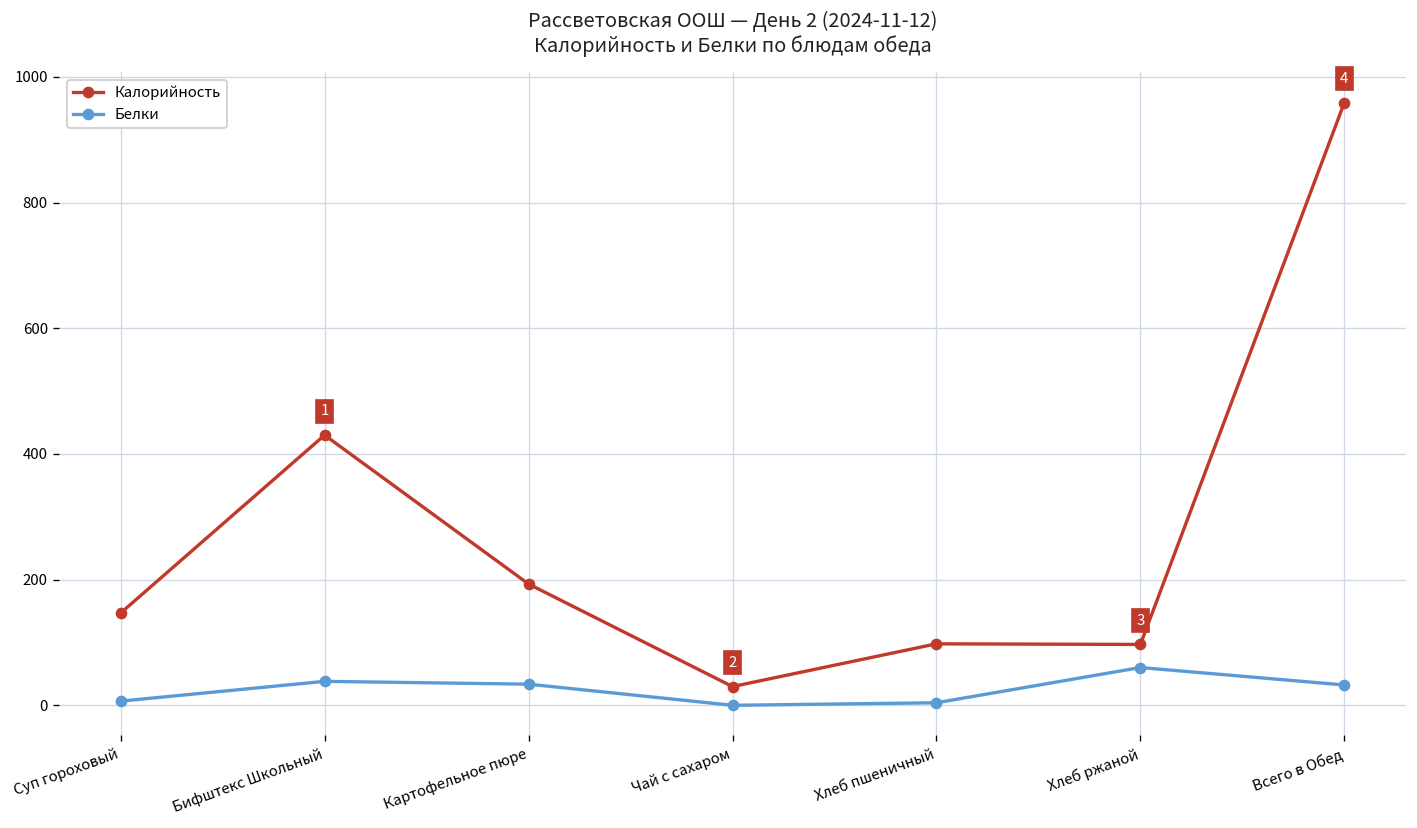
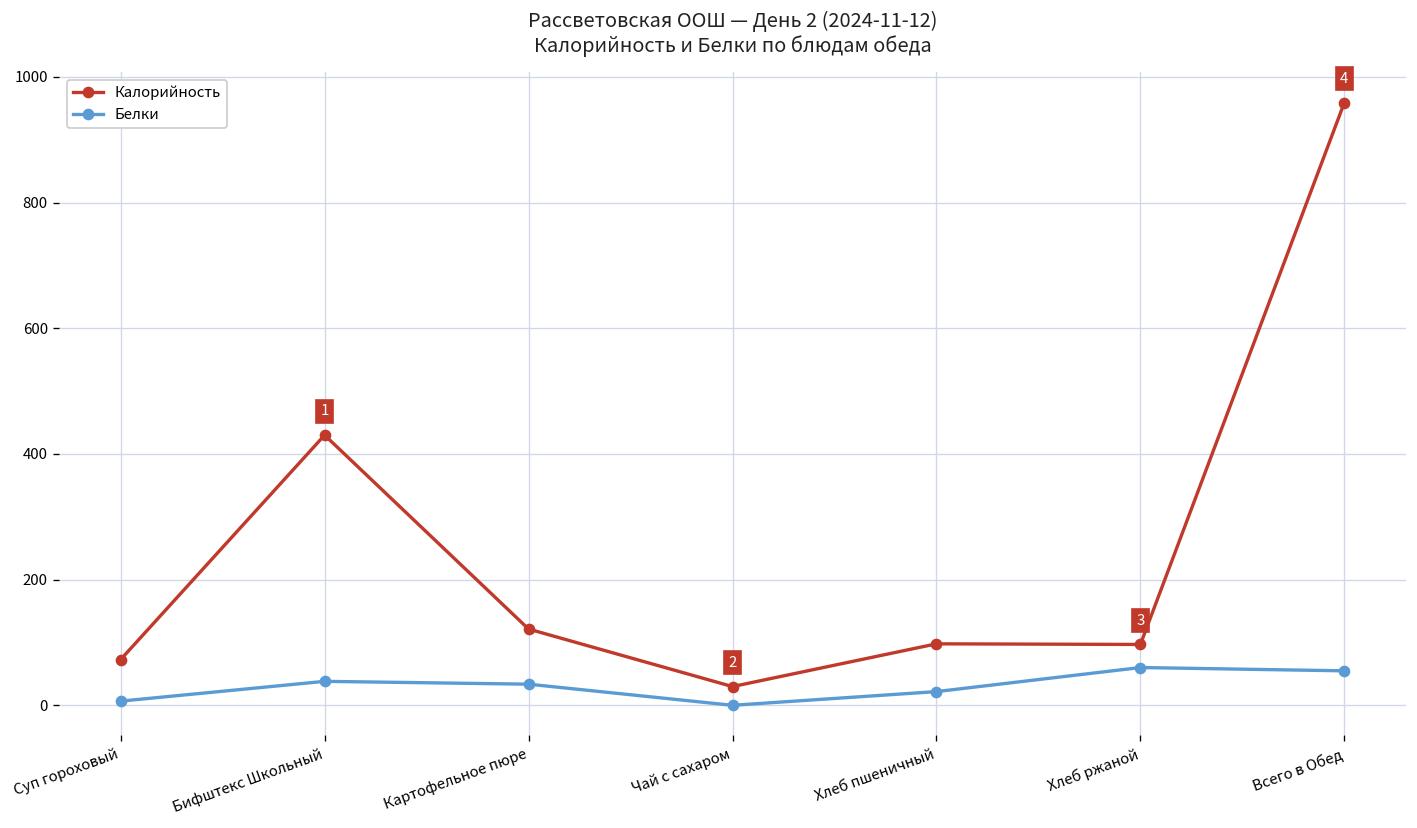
Калорийность, Суп гороховый: 150 -> 70
Калорийность, Картофельное пюре: 190 -> 120
Белки, Хлеб пшеничный: 0 -> 20
Белки, Всего в Обед: 30 -> 60
